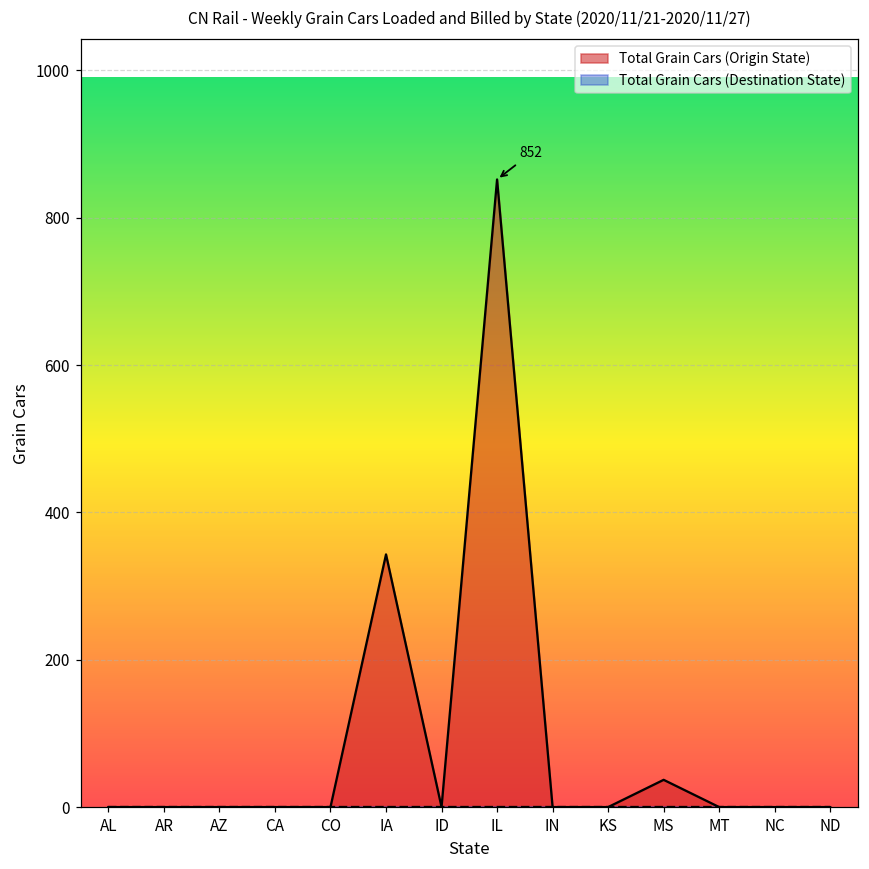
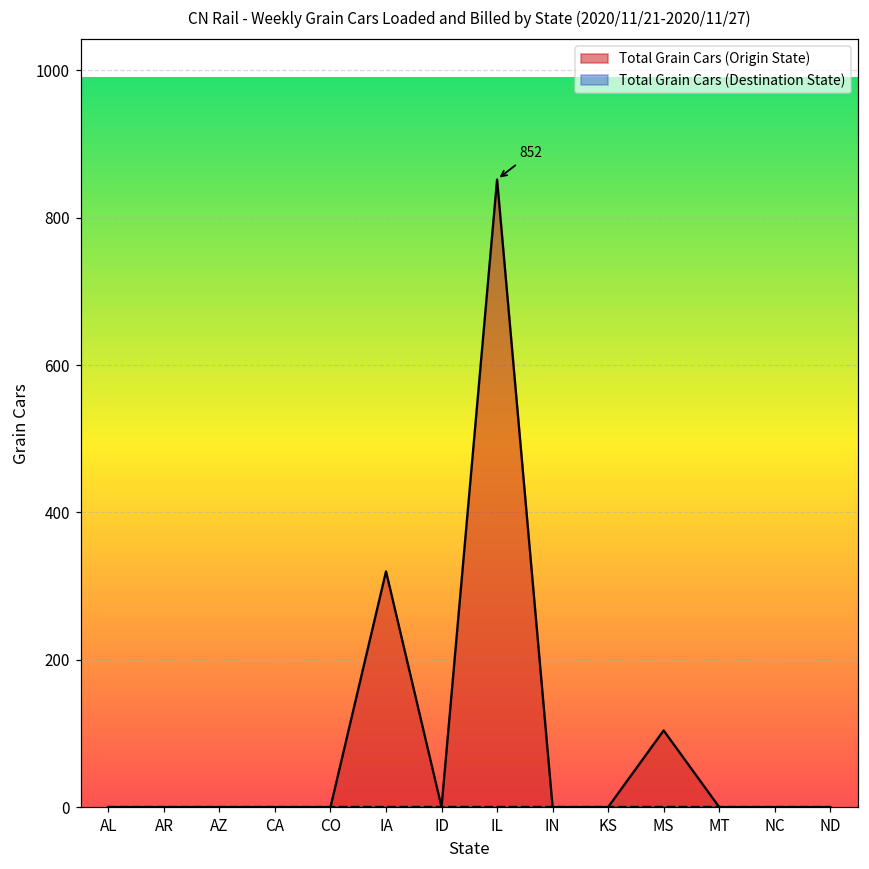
Total Grain Cars (Origin State), IA: 340 -> 320
Total Grain Cars (Origin State), MS: 40 -> 100
